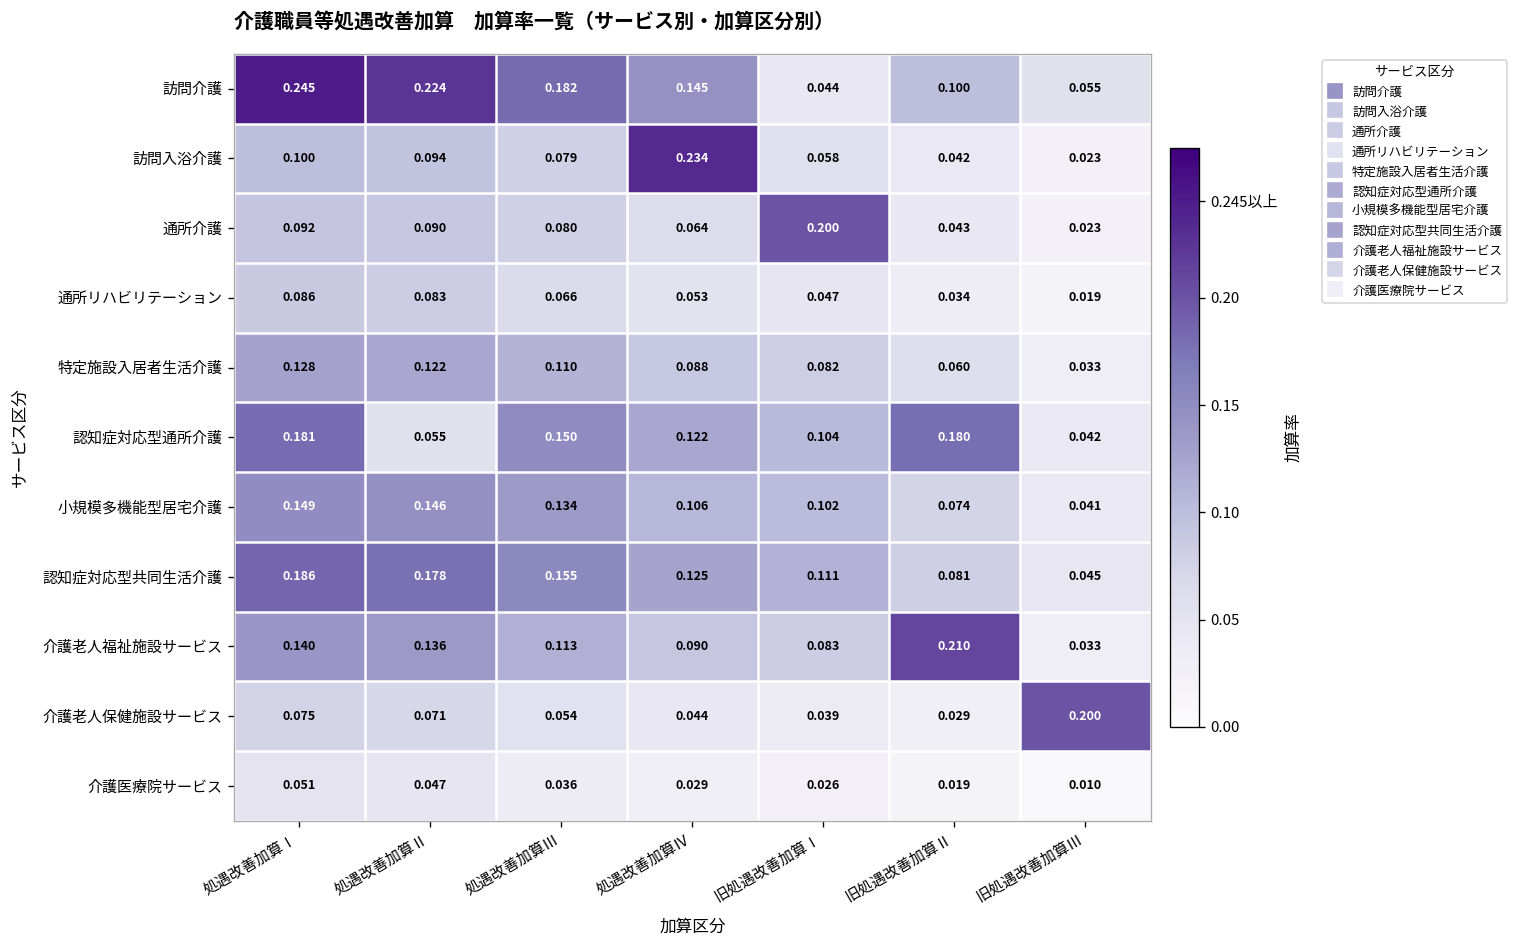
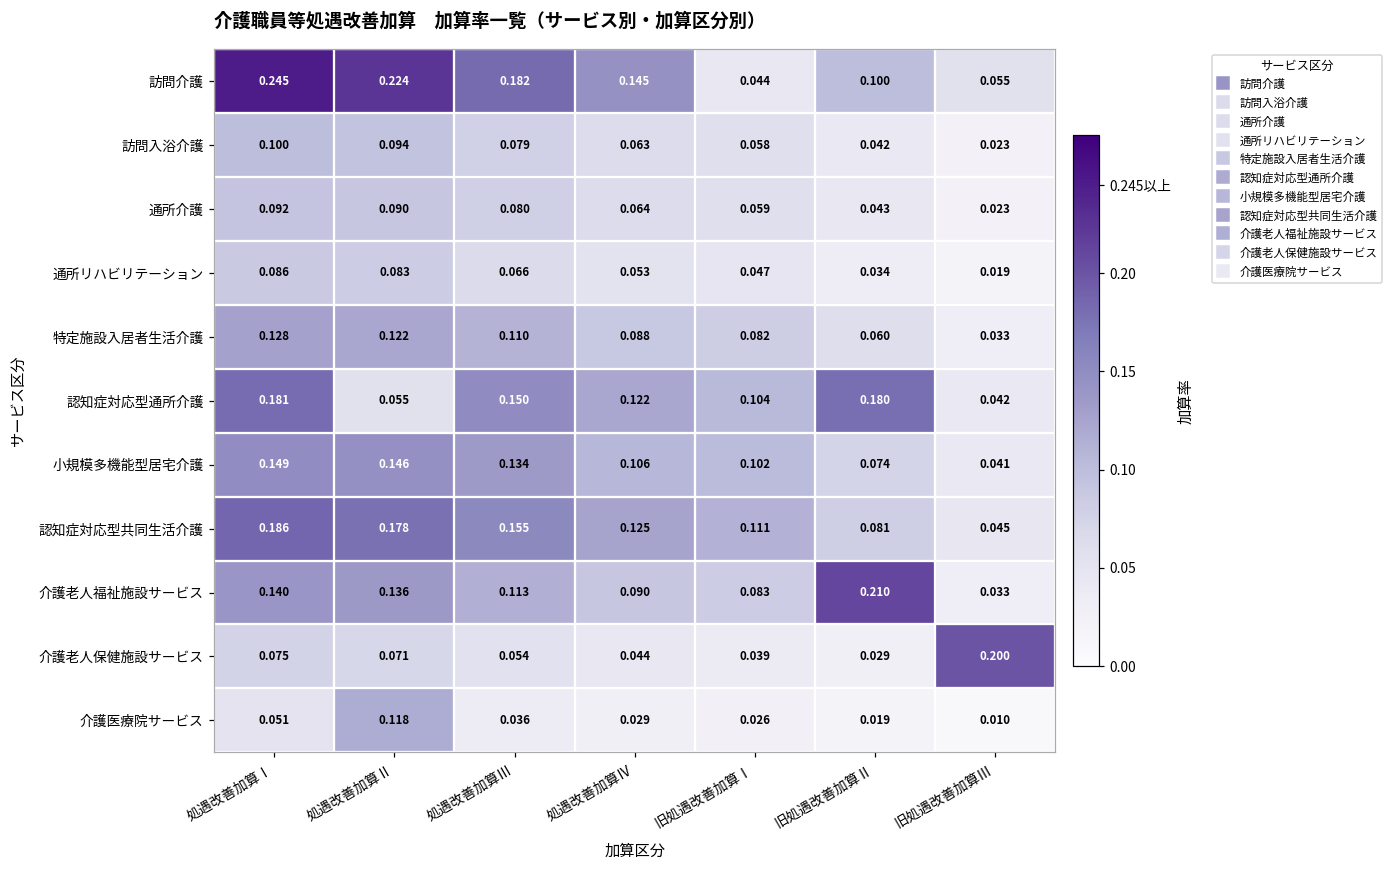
訪問入浴介護, 処遇改善加算Ⅳ: 0.234 -> 0.063
通所介護, 旧処遇改善加算Ⅰ: 0.200 -> 0.059
介護医療院サービス, 処遇改善加算Ⅱ: 0.047 -> 0.118
